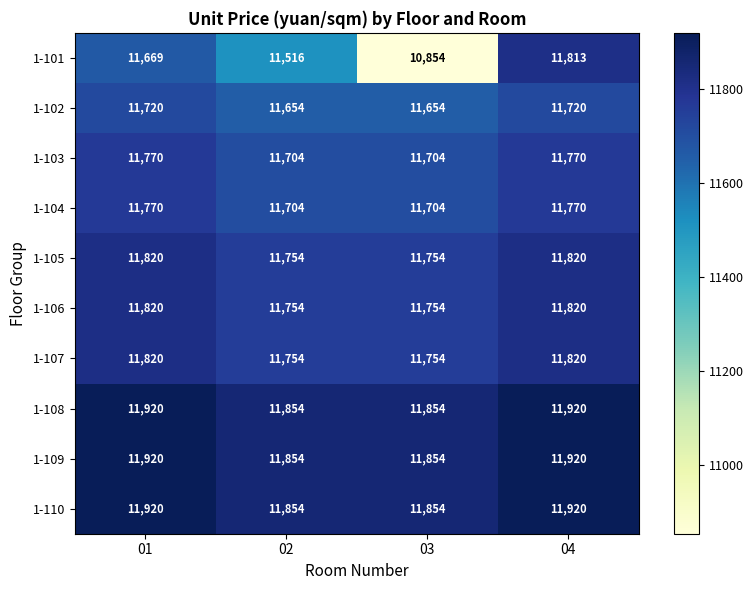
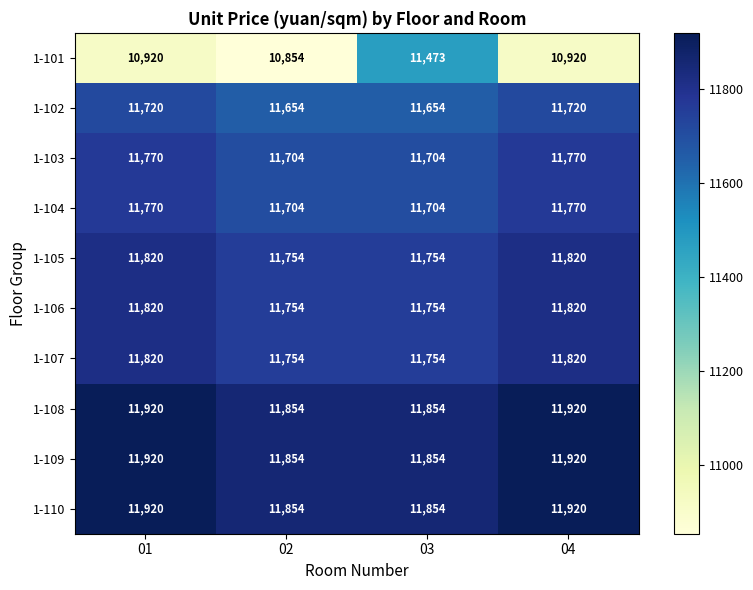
1-101, 01: 11,669 -> 10,920
1-101, 02: 11,516 -> 10,854
1-101, 03: 10,854 -> 11,473
1-101, 04: 11,813 -> 10,920
